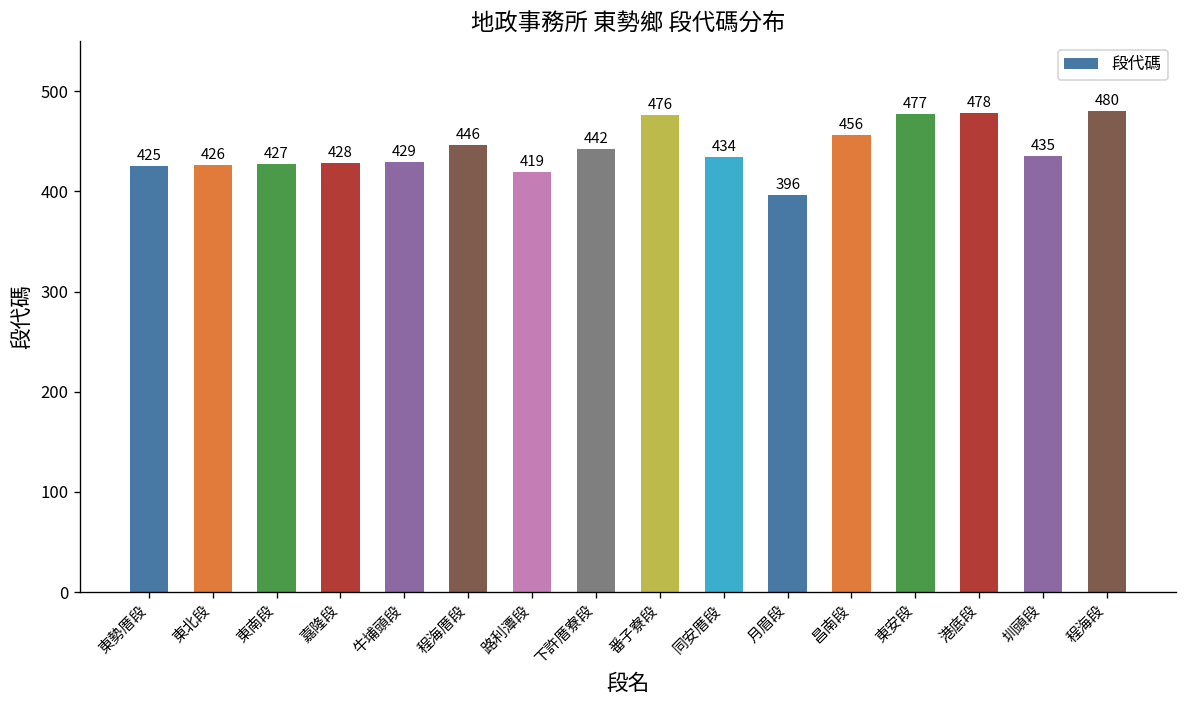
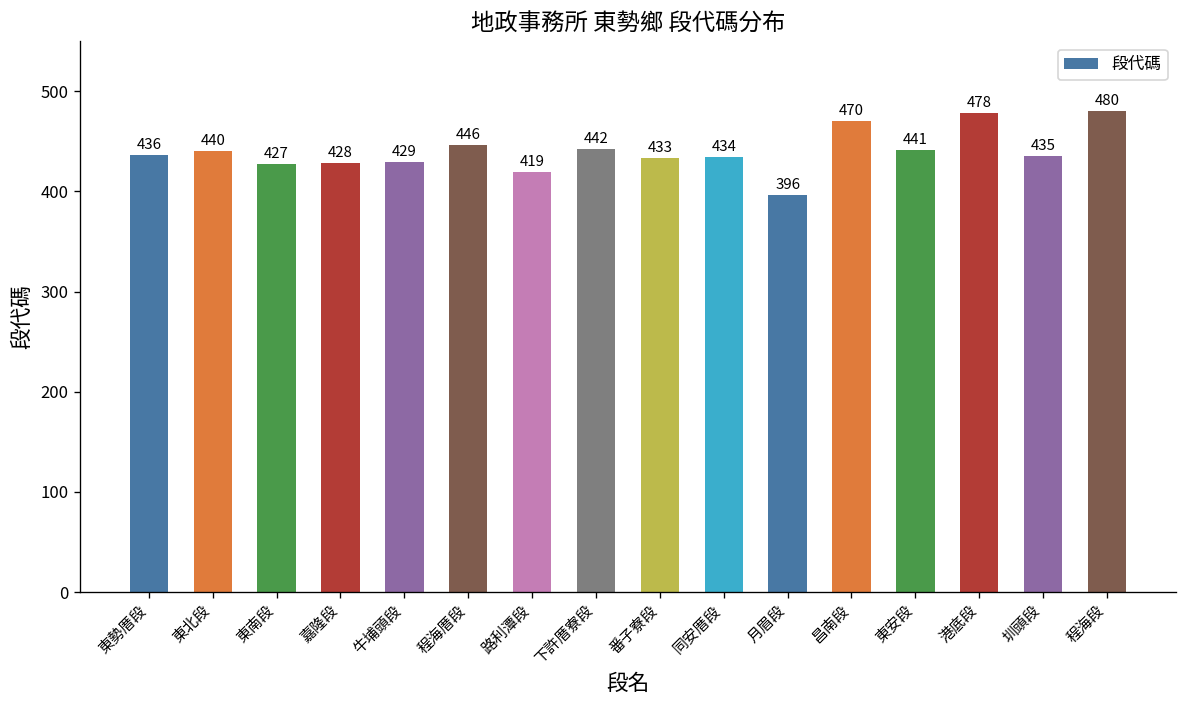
東勢厝段: 425 -> 436
東北段: 426 -> 440
番子寮段: 476 -> 433
昌南段: 456 -> 470
東安段: 477 -> 441
